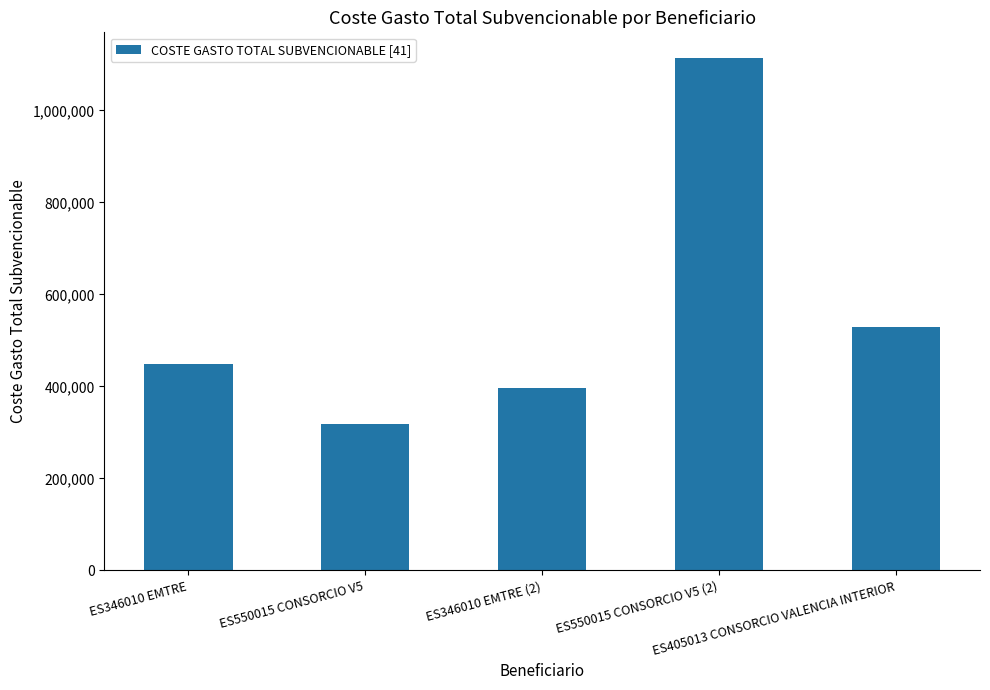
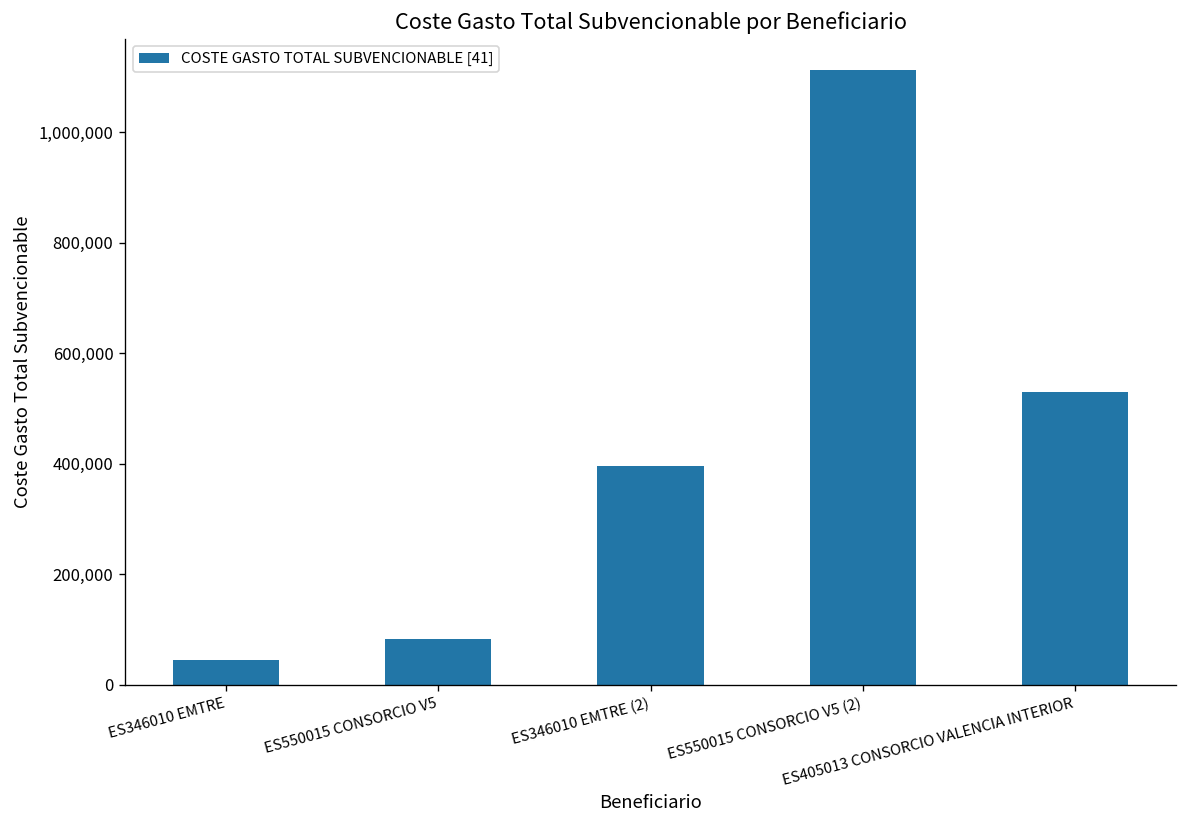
ES346010 EMTRE: 450,000 -> 50,000
ES550015 CONSORCIO V5: 320,000 -> 80,000
